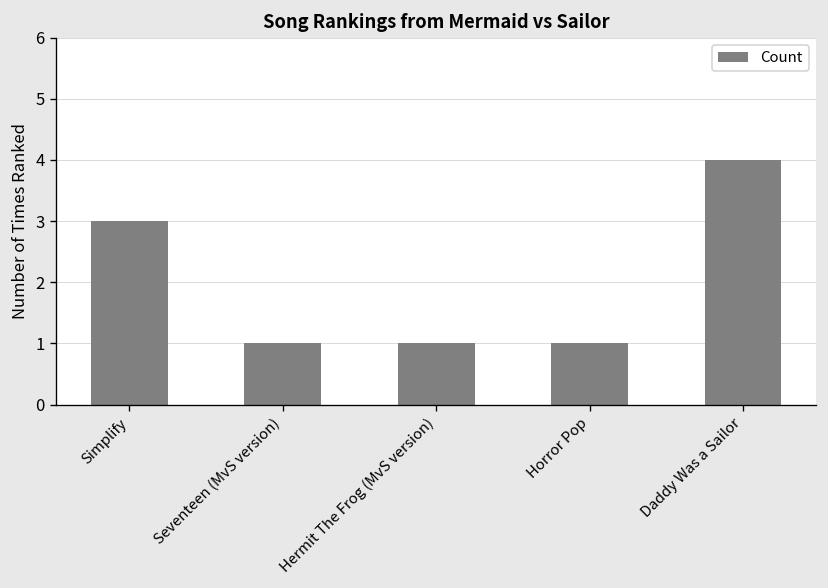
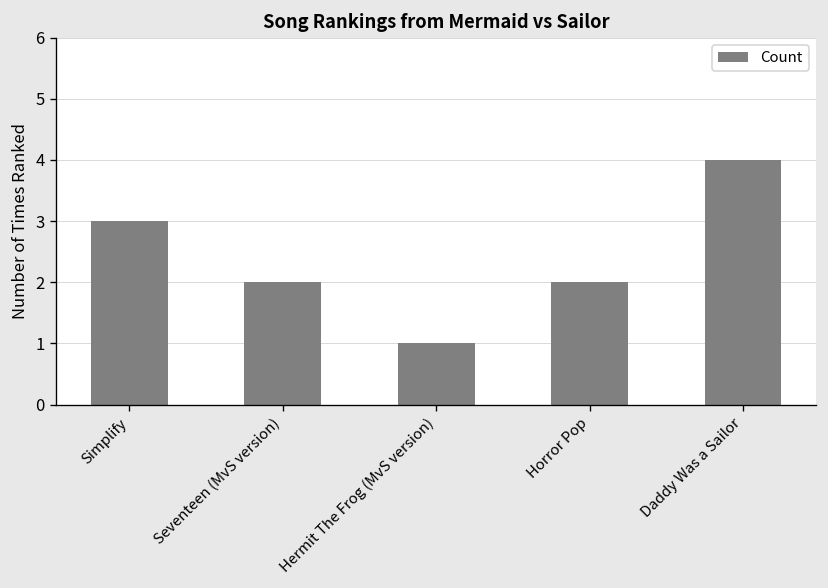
Seventeen (MvS version): 1 -> 2
Horror Pop: 1 -> 2
